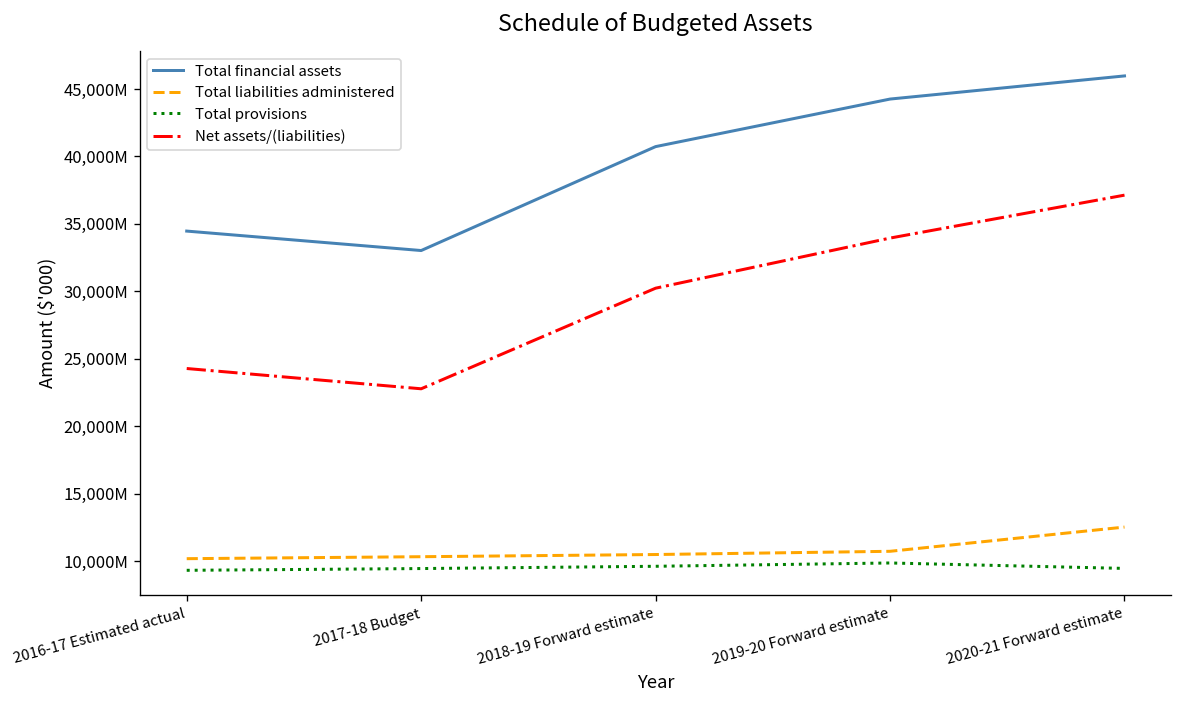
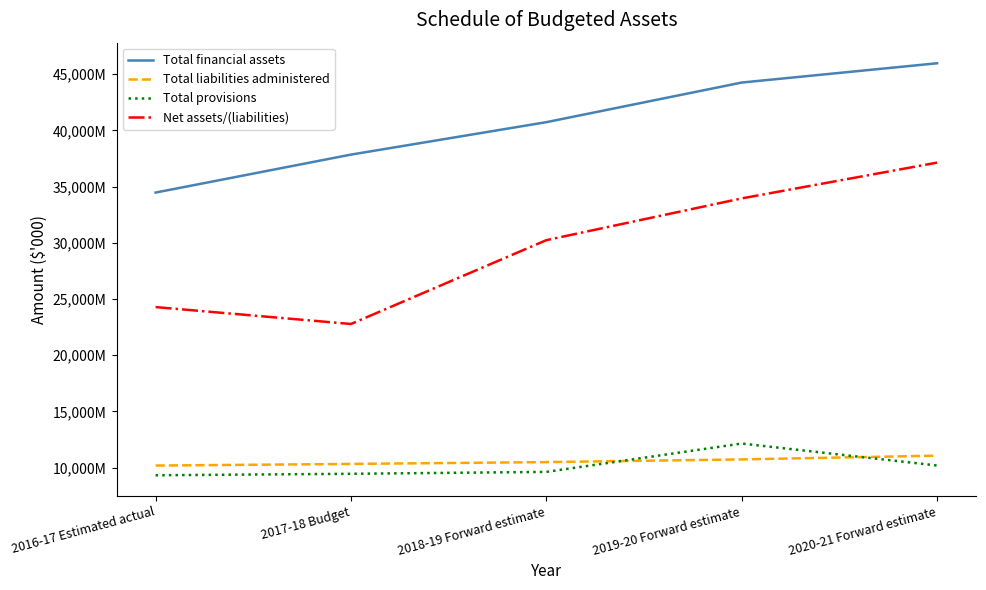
Total financial assets, 2017-18 Budget: 33,000,000,000 -> 37,800,000,000
Total provisions, 2019-20 Forward estimate: 9,900,000,000 -> 12,100,000,000
Total liabilities administered, 2020-21 Forward estimate: 12,500,000,000 -> 11,100,000,000
Total provisions, 2020-21 Forward estimate: 9,500,000,000 -> 10,200,000,000
